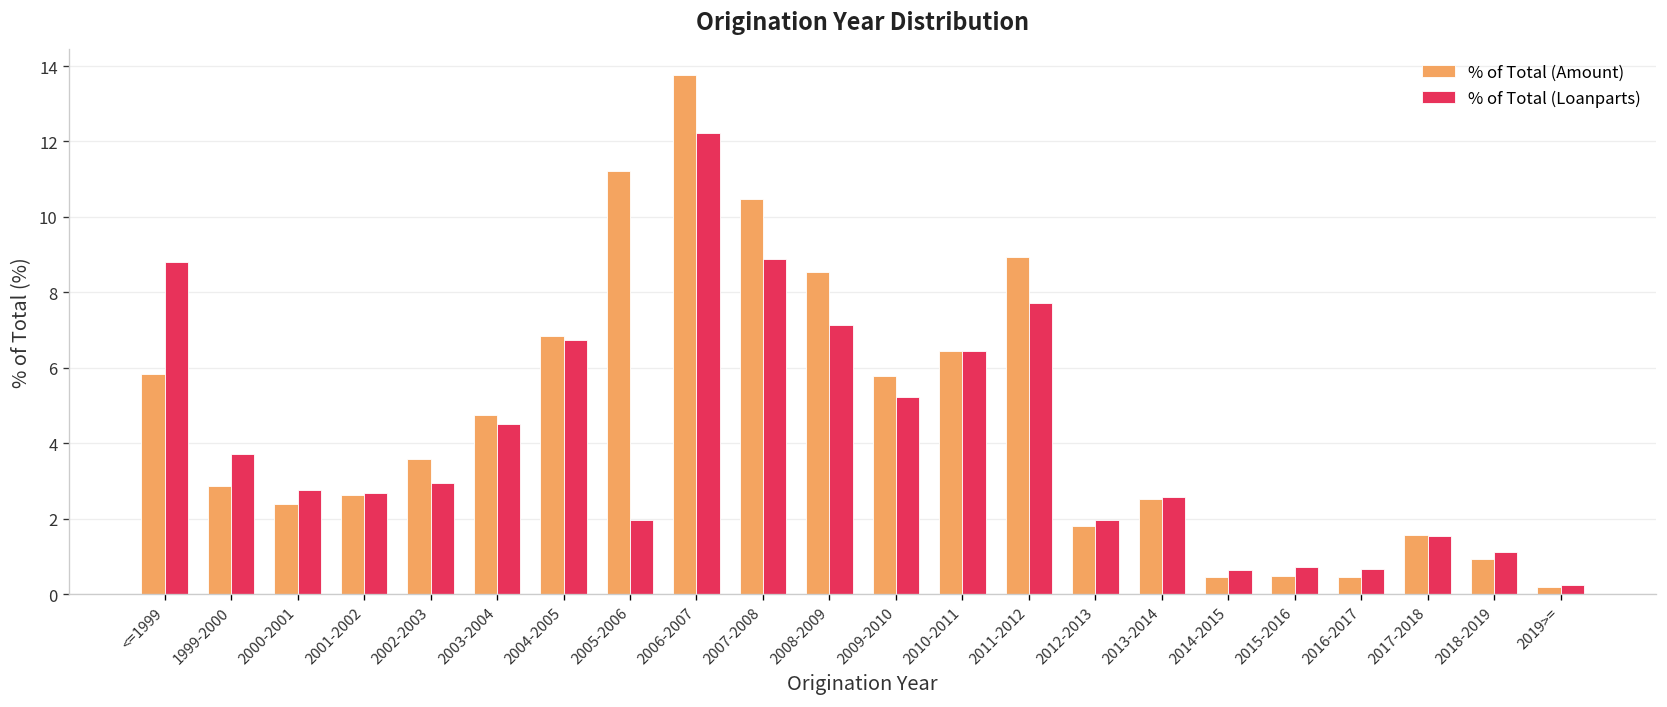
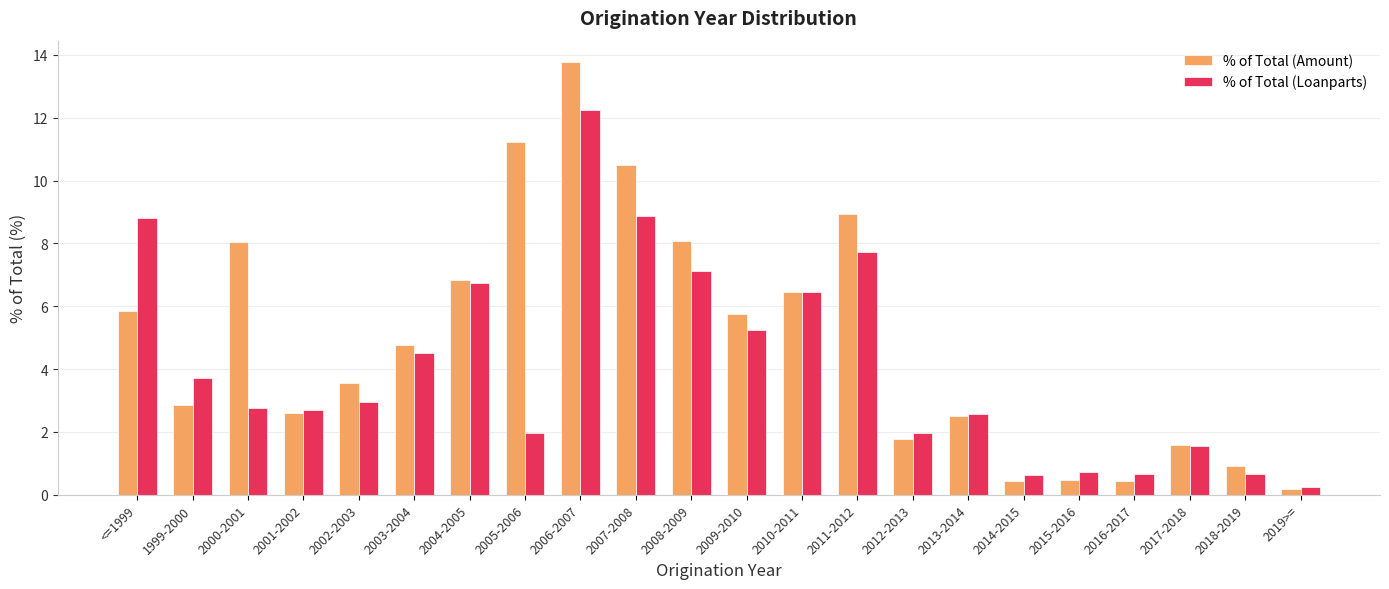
% of Total (Amount), 2000-2001: 2.4 -> 8.1
% of Total (Amount), 2008-2009: 8.5 -> 8.1
% of Total (Loanparts), 2018-2019: 1.1 -> 0.7
